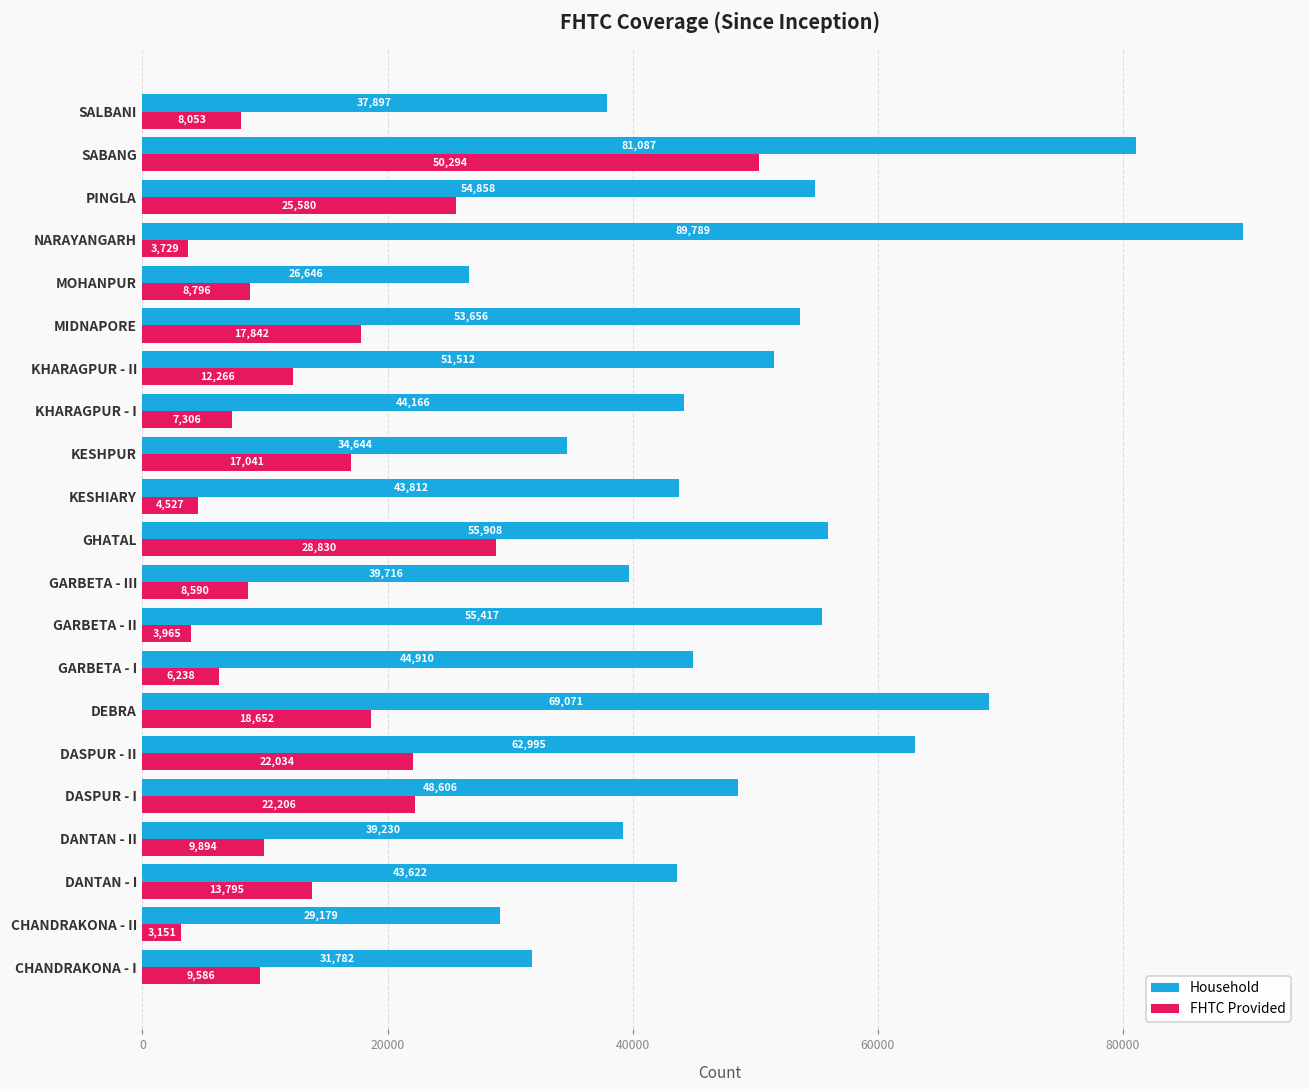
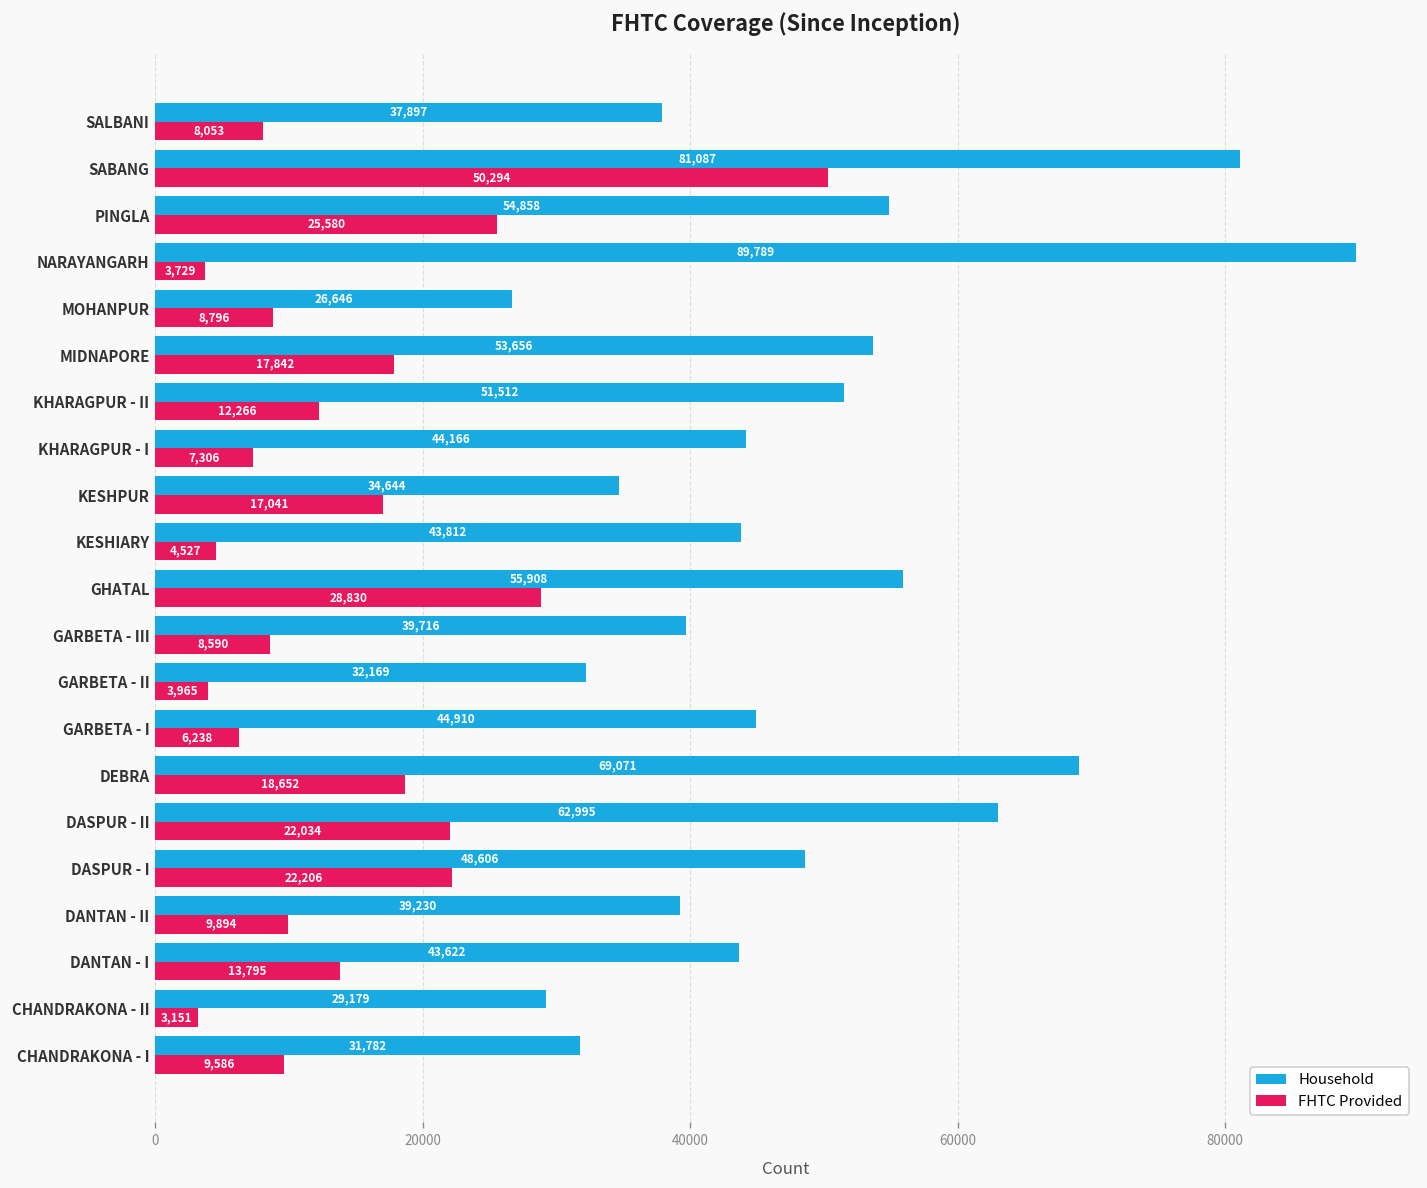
Household, GARBETA - II: 55,417 -> 32,169
